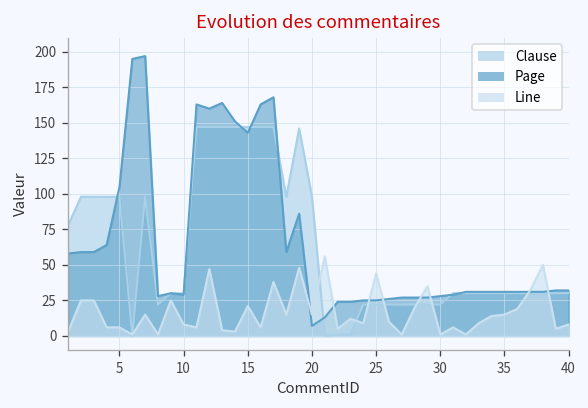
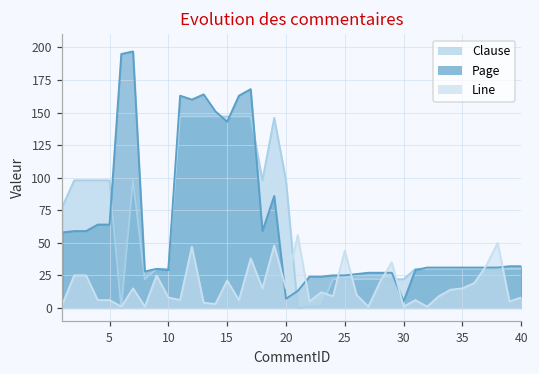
Page, 5: 105 -> 64
Page, 30: 28 -> 5
